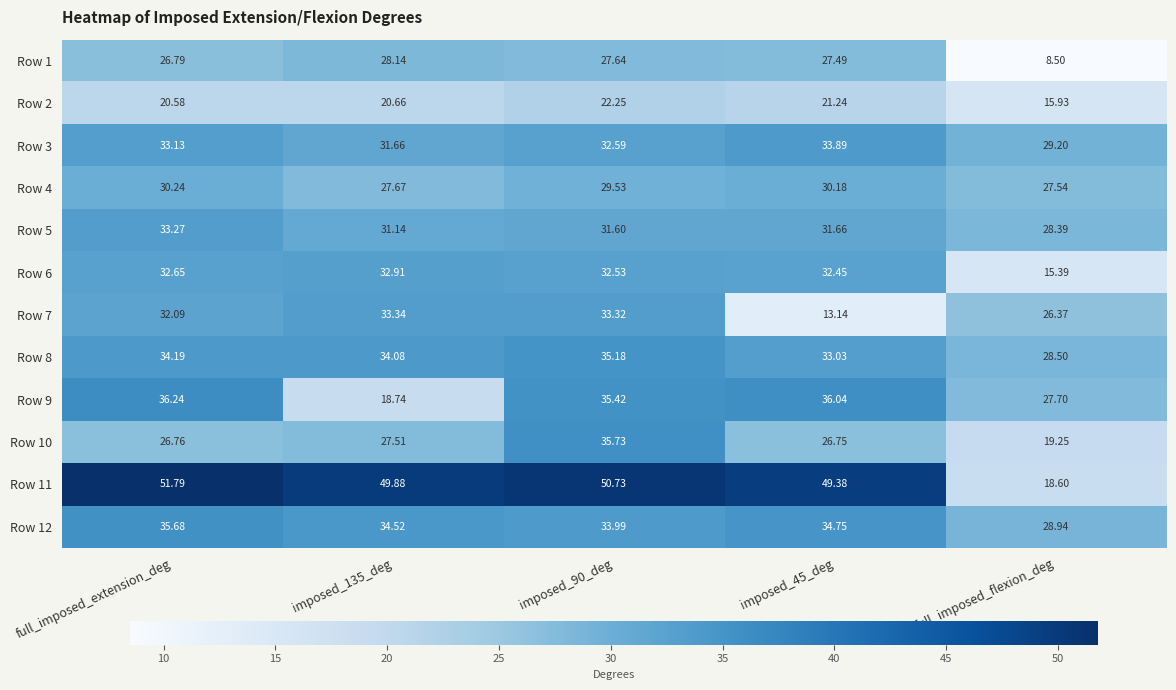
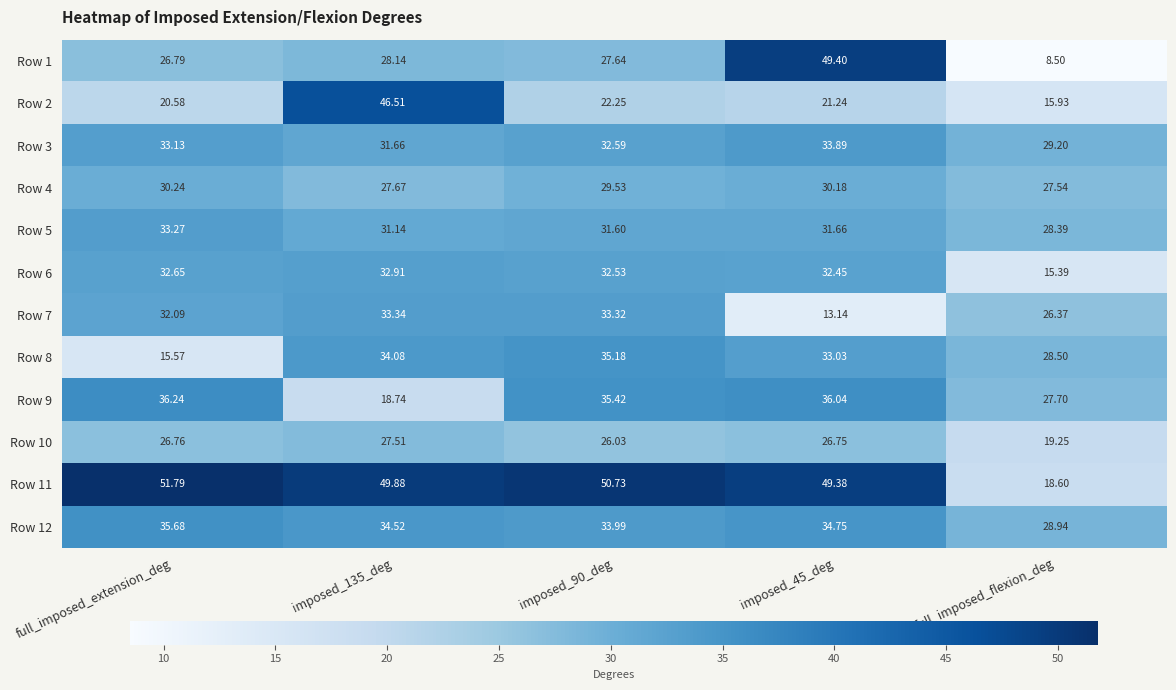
Row 1, imposed_45_deg: 27.49 -> 49.40
Row 2, imposed_135_deg: 20.66 -> 46.51
Row 8, full_imposed_extension_deg: 34.19 -> 15.57
Row 10, imposed_90_deg: 35.73 -> 26.03
